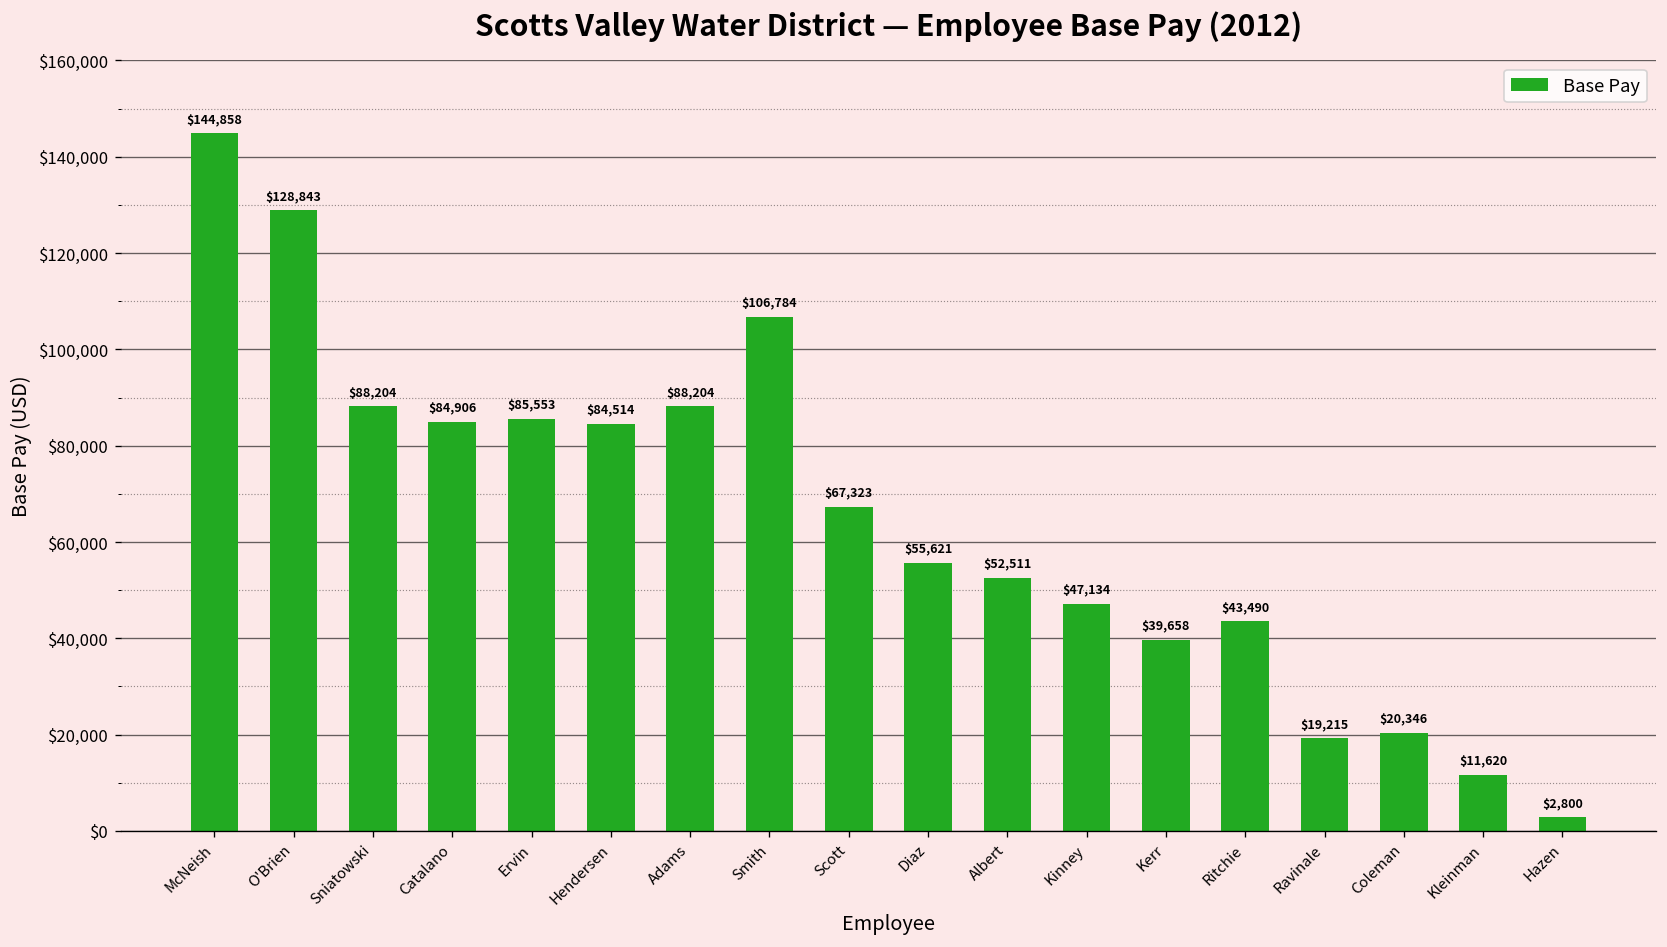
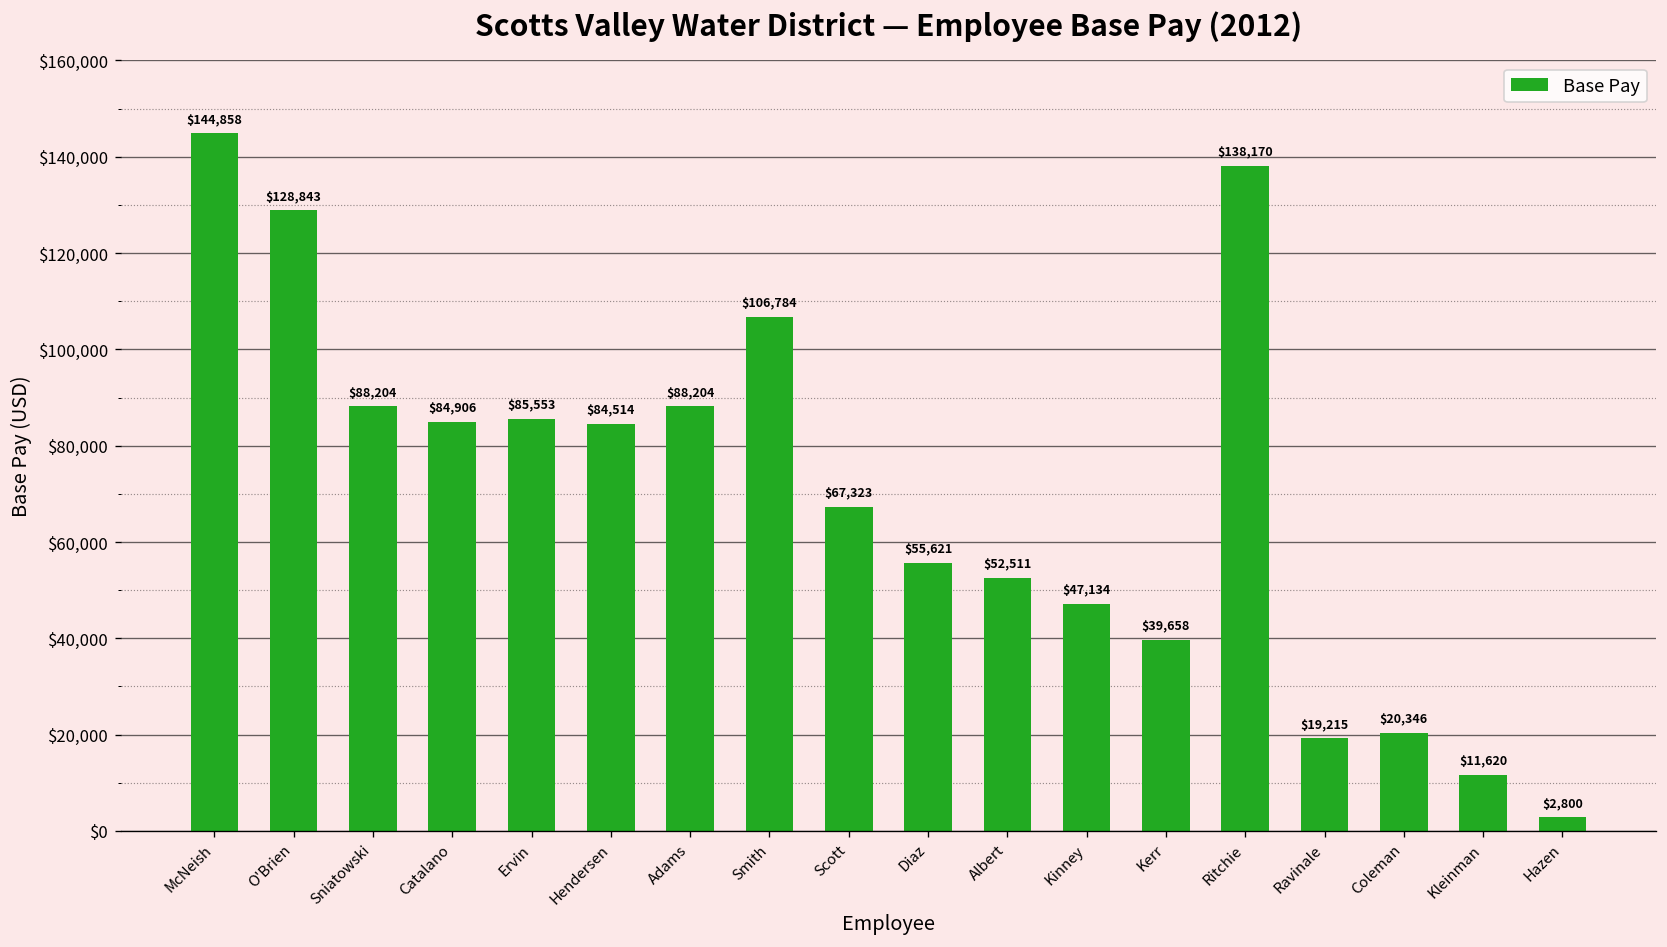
Ritchie: $43,490 -> $138,170
